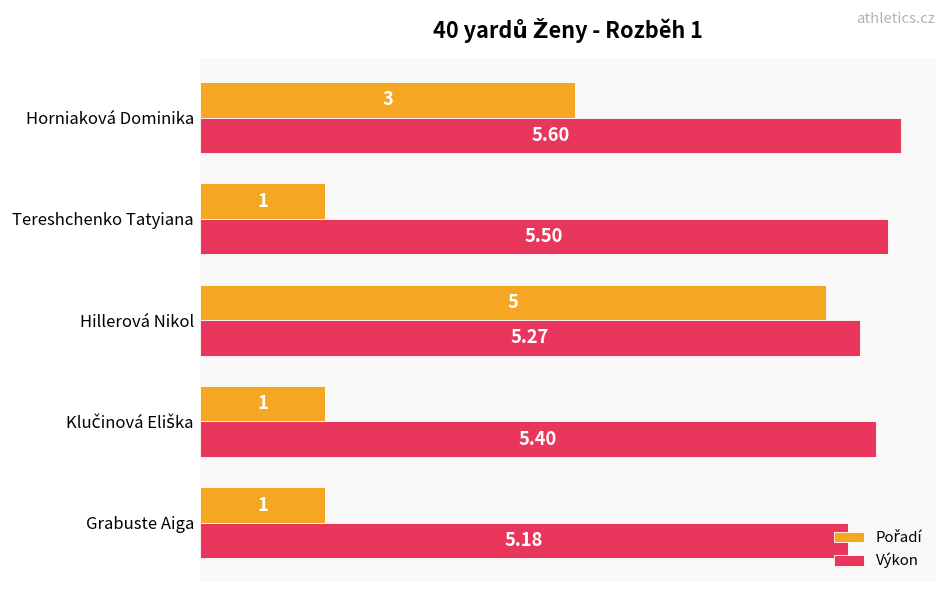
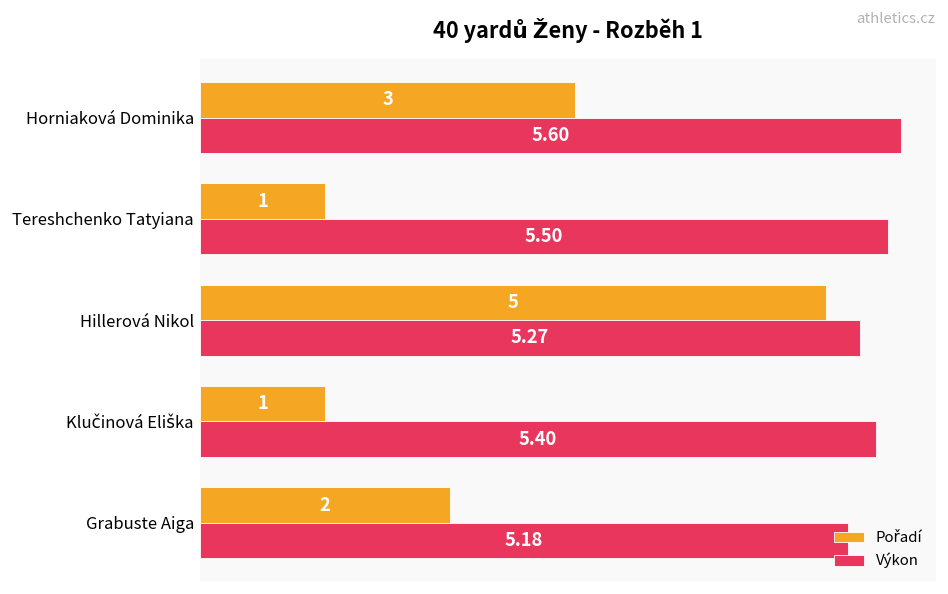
Pořadí, Grabuste Aiga: 1 -> 2
